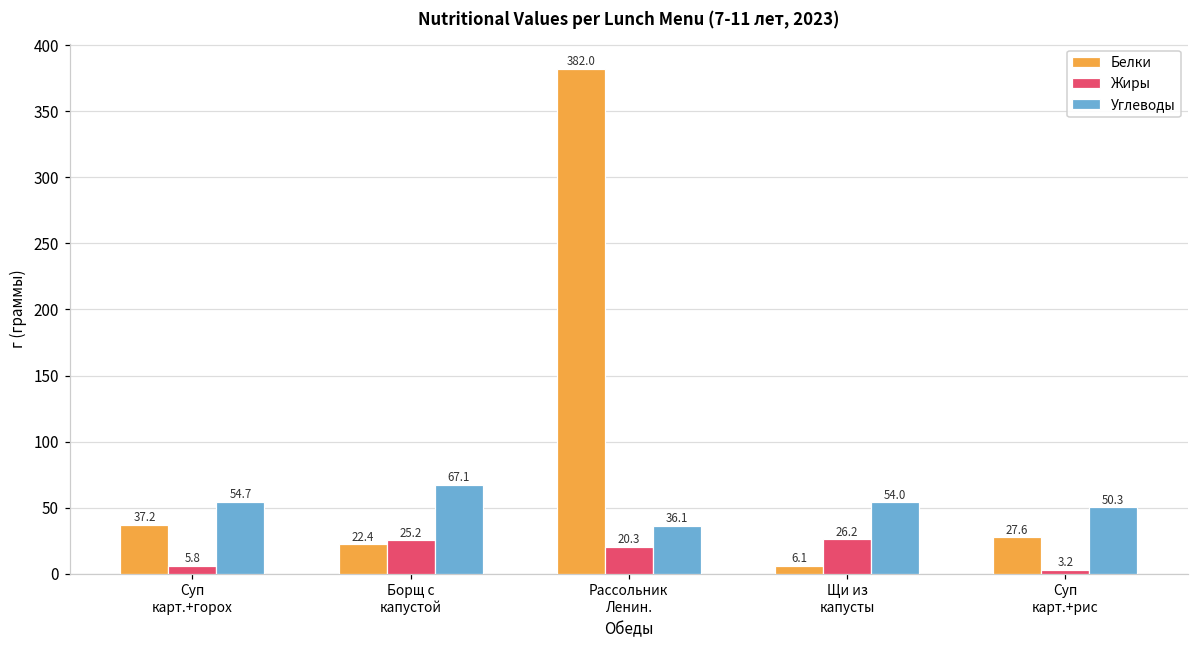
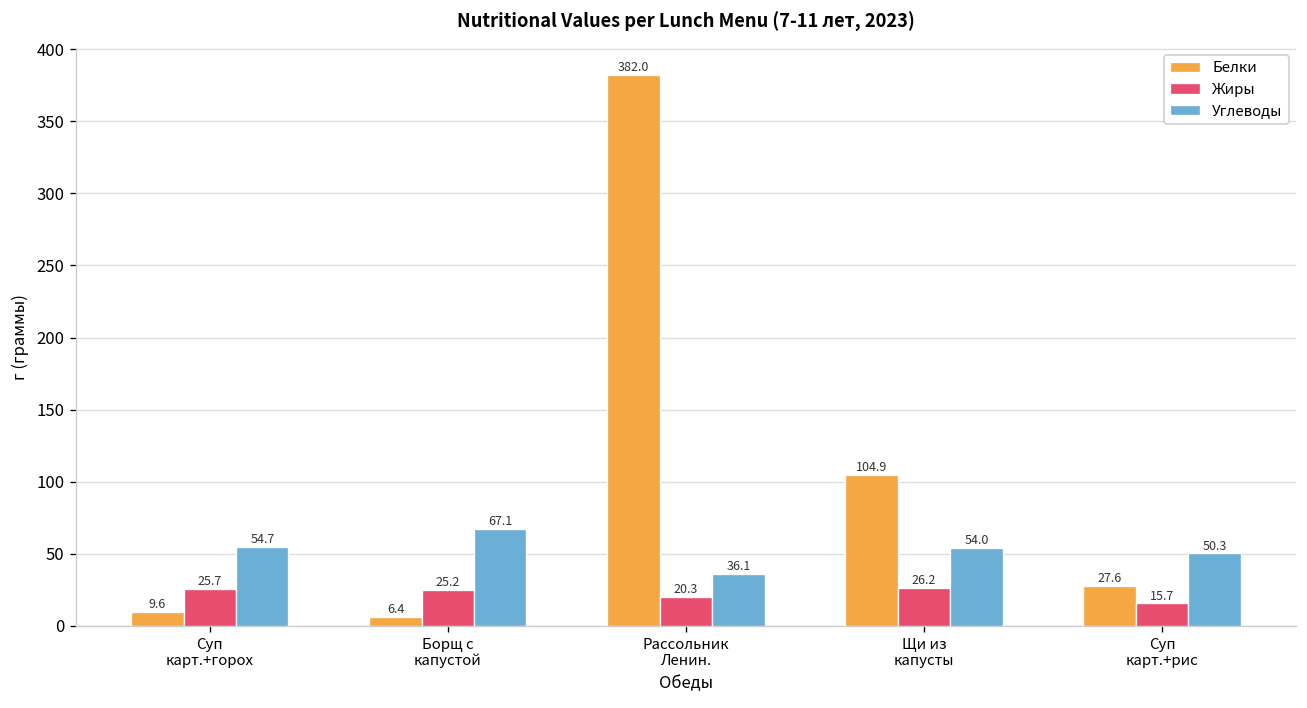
Белки, Суп карт.+горох: 37.2 -> 9.6
Жиры, Суп карт.+горох: 5.8 -> 25.7
Белки, Борщ с капустой: 22.4 -> 6.4
Белки, Щи из капусты: 6.1 -> 104.9
Жиры, Суп карт.+рис: 3.2 -> 15.7
